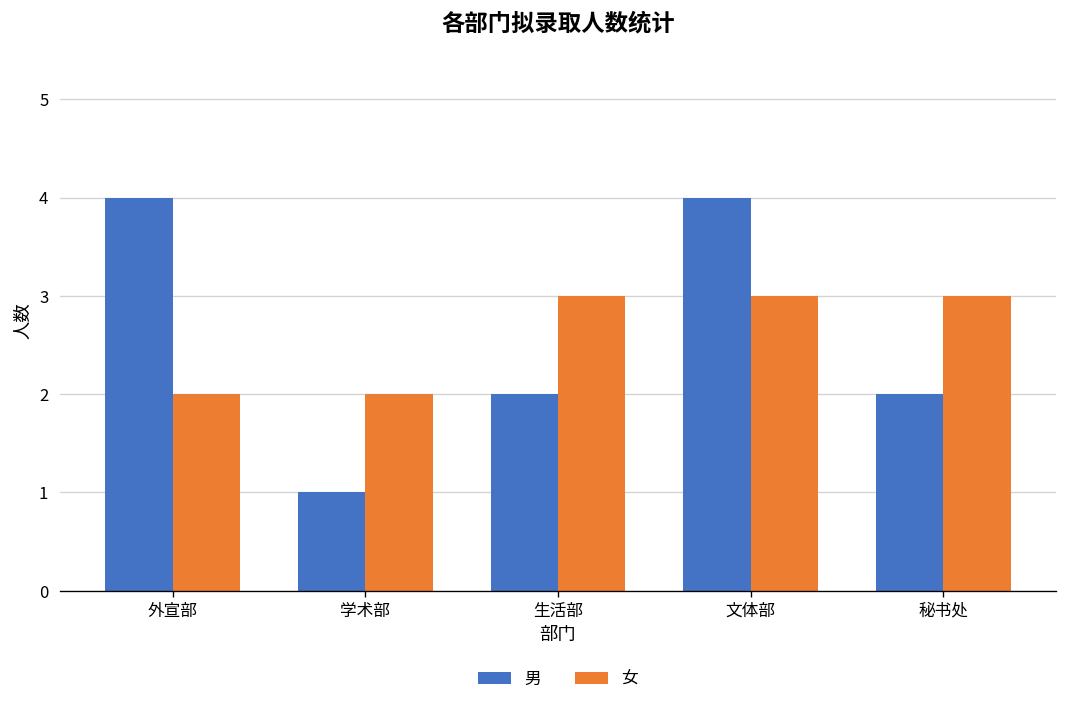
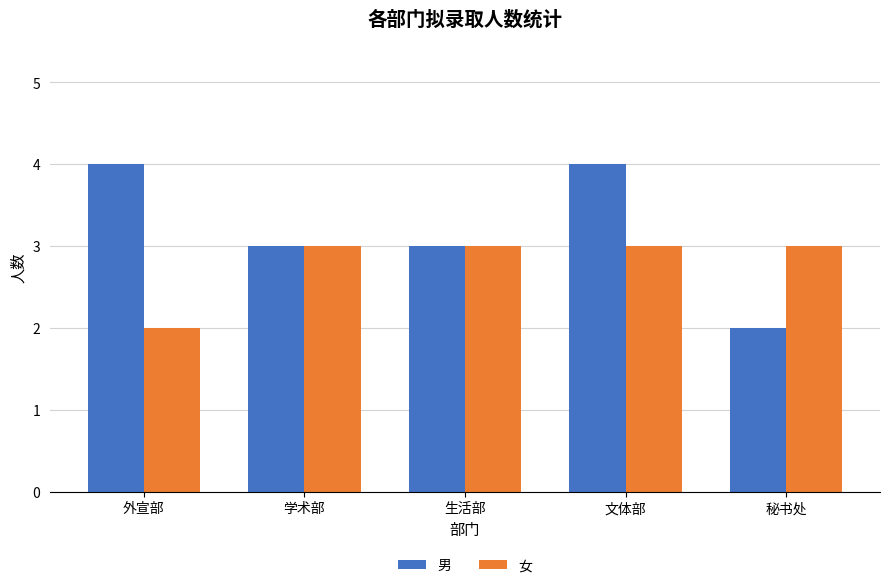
男, 学术部: 1 -> 3
女, 学术部: 2 -> 3
男, 生活部: 2 -> 3
